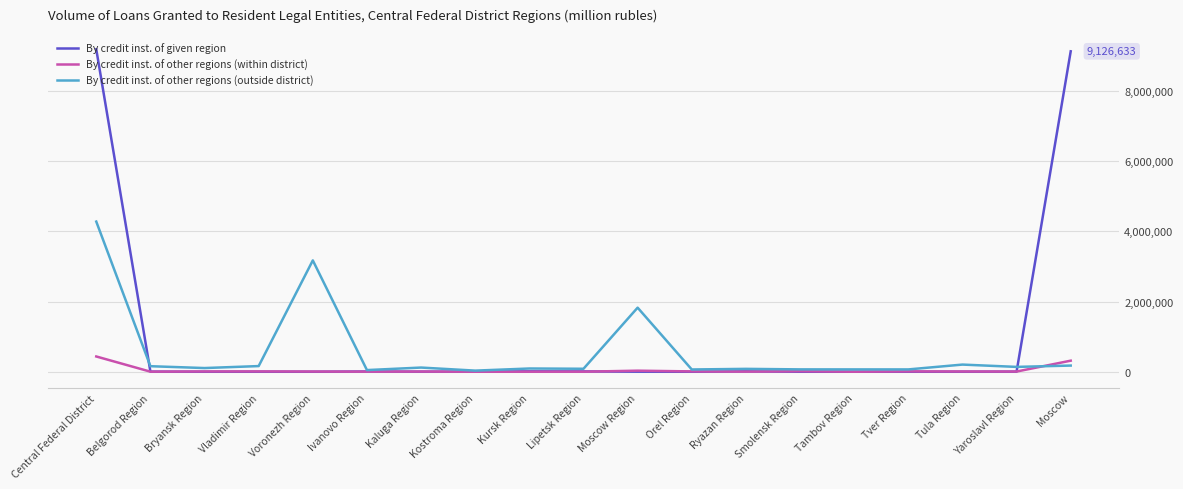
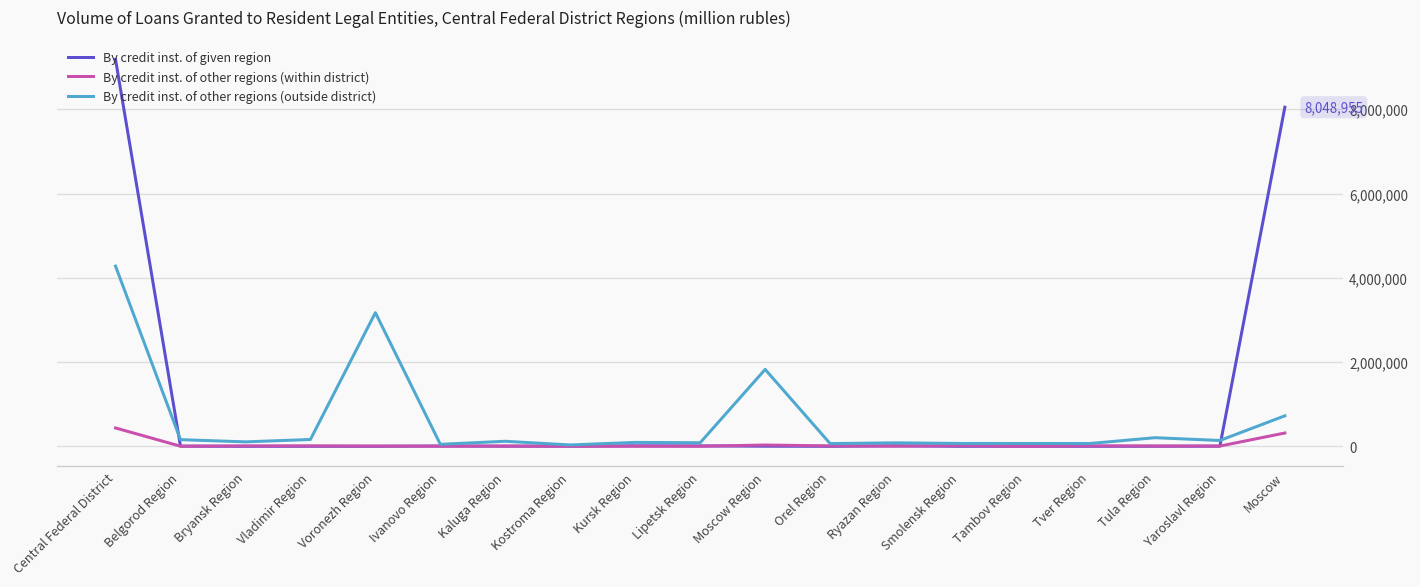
By credit inst. of given region, Moscow: 9,126,633 -> 8,048,955
By credit inst. of other regions (outside district), Moscow: 200,000 -> 700,000
